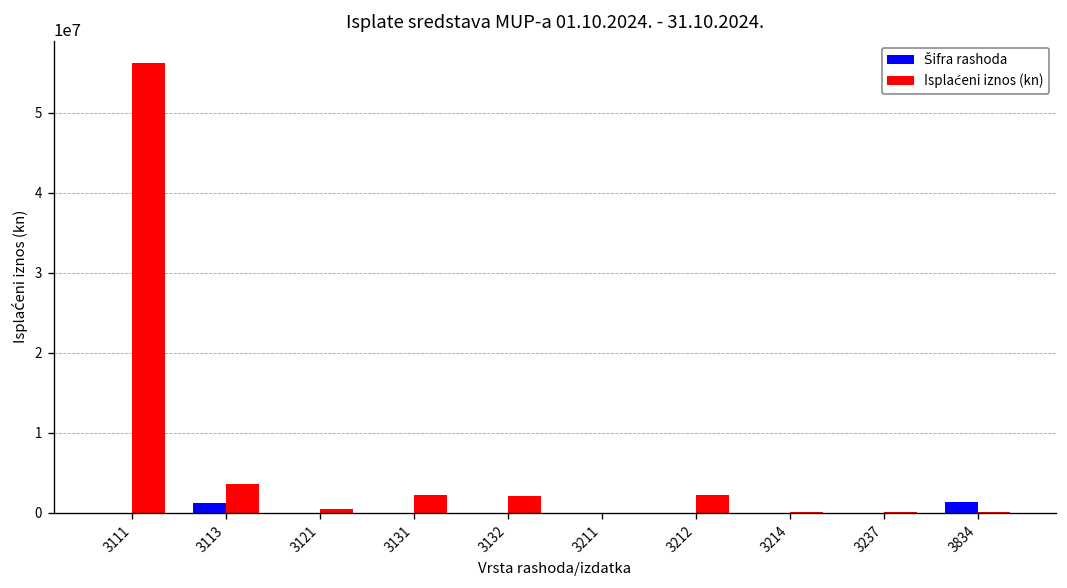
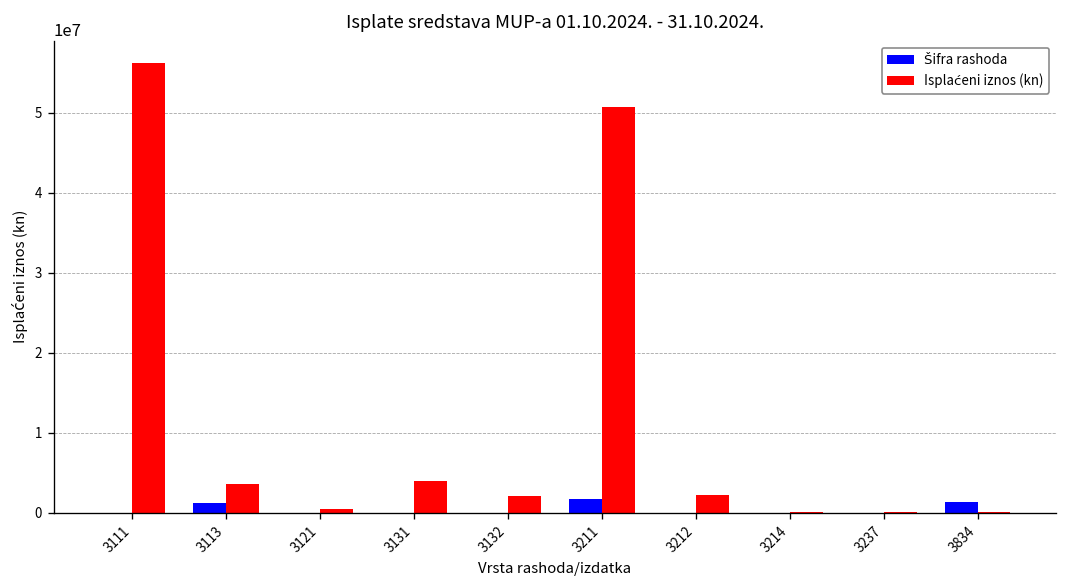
Isplaćeni iznos (kn), 3131: 2000000 -> 4000000
Šifra rashoda, 3211: 0 -> 2000000
Isplaćeni iznos (kn), 3211: 0 -> 51000000
